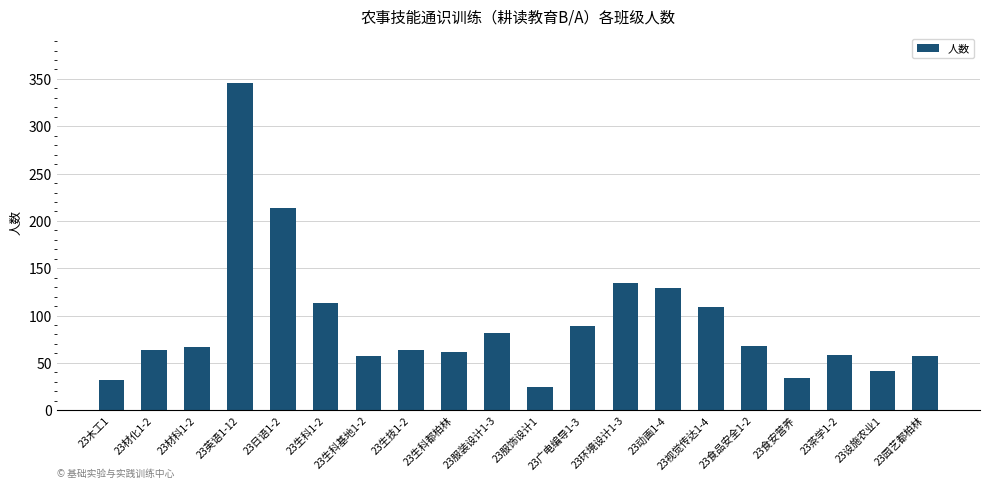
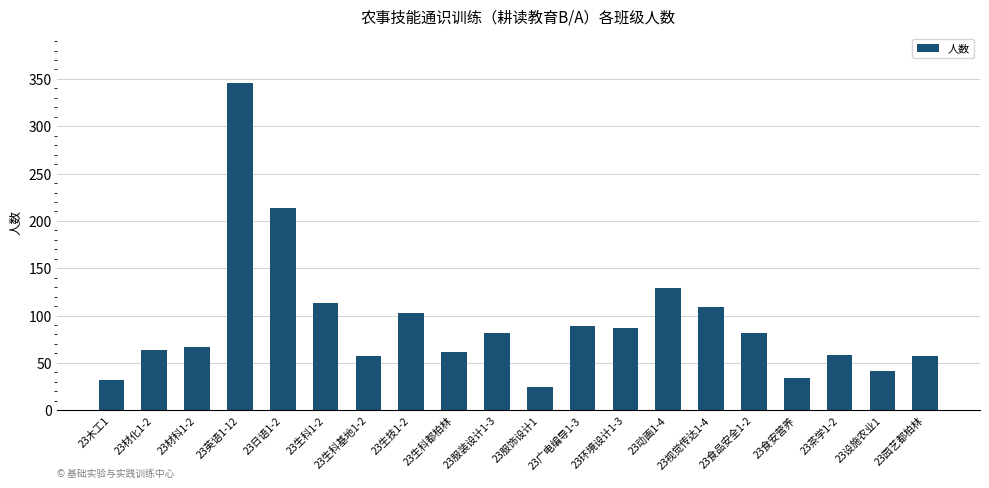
23生技1-2: 60 -> 100
23环境设计1-3: 130 -> 90
23食品安全1-2: 70 -> 80
